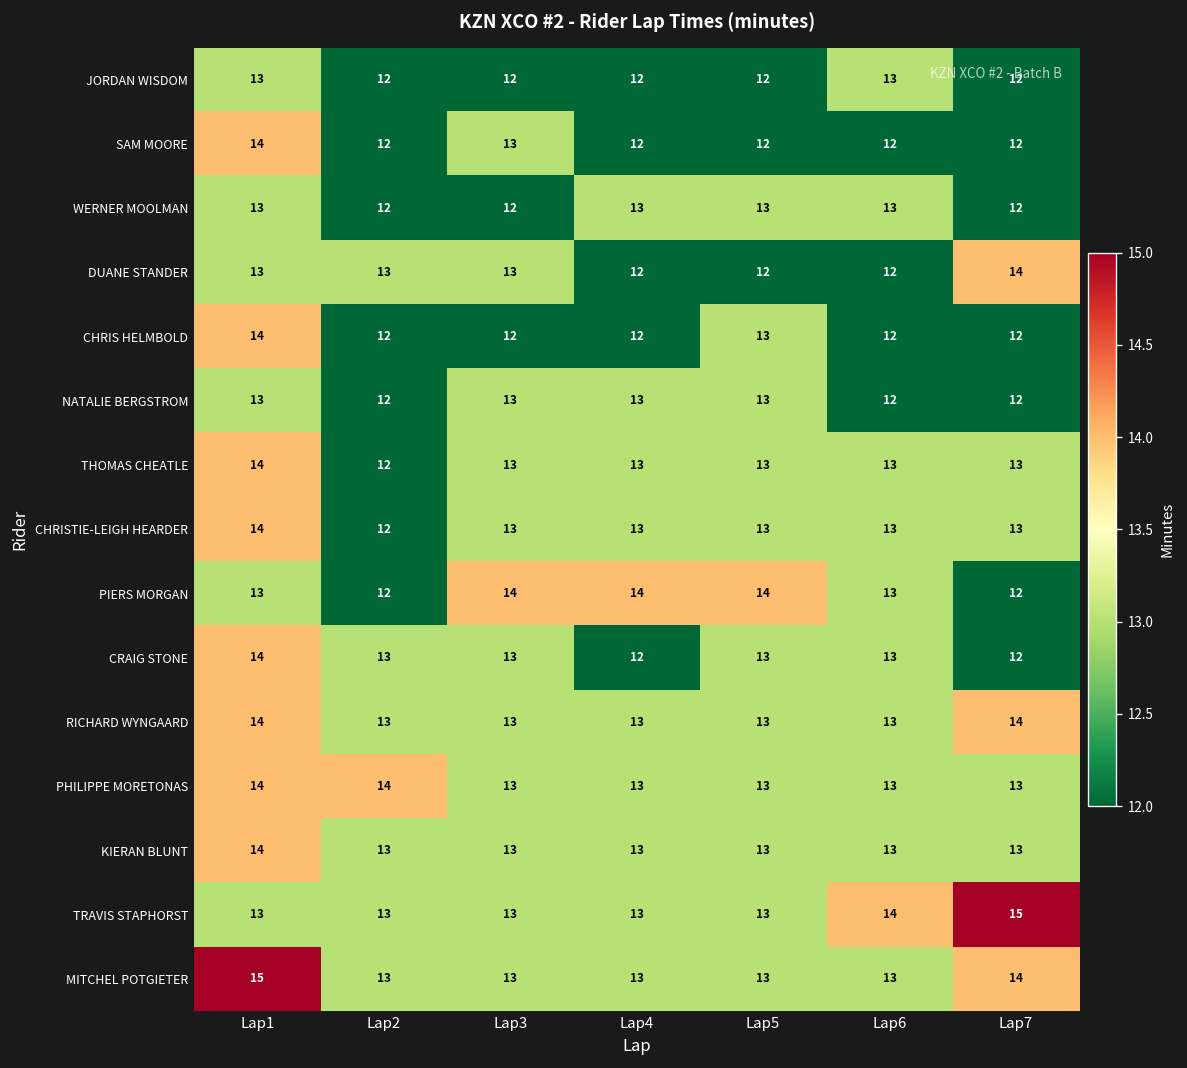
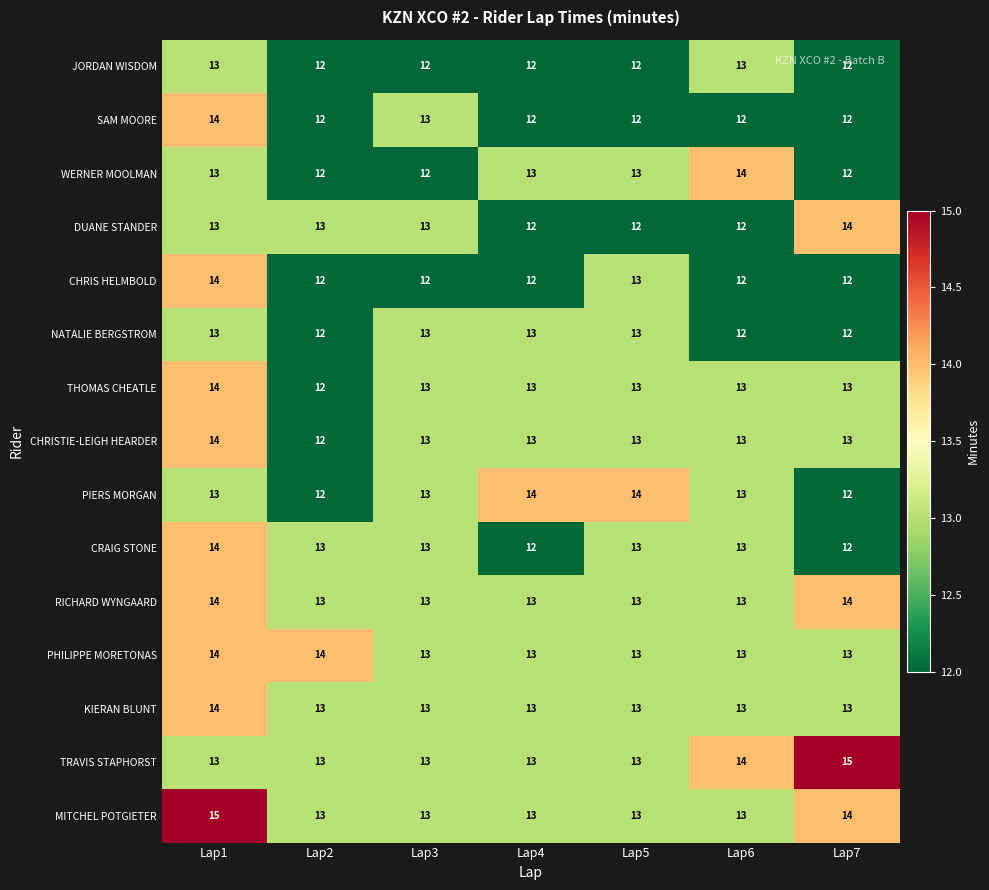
WERNER MOOLMAN, Lap6: 13 -> 14
PIERS MORGAN, Lap3: 14 -> 13
